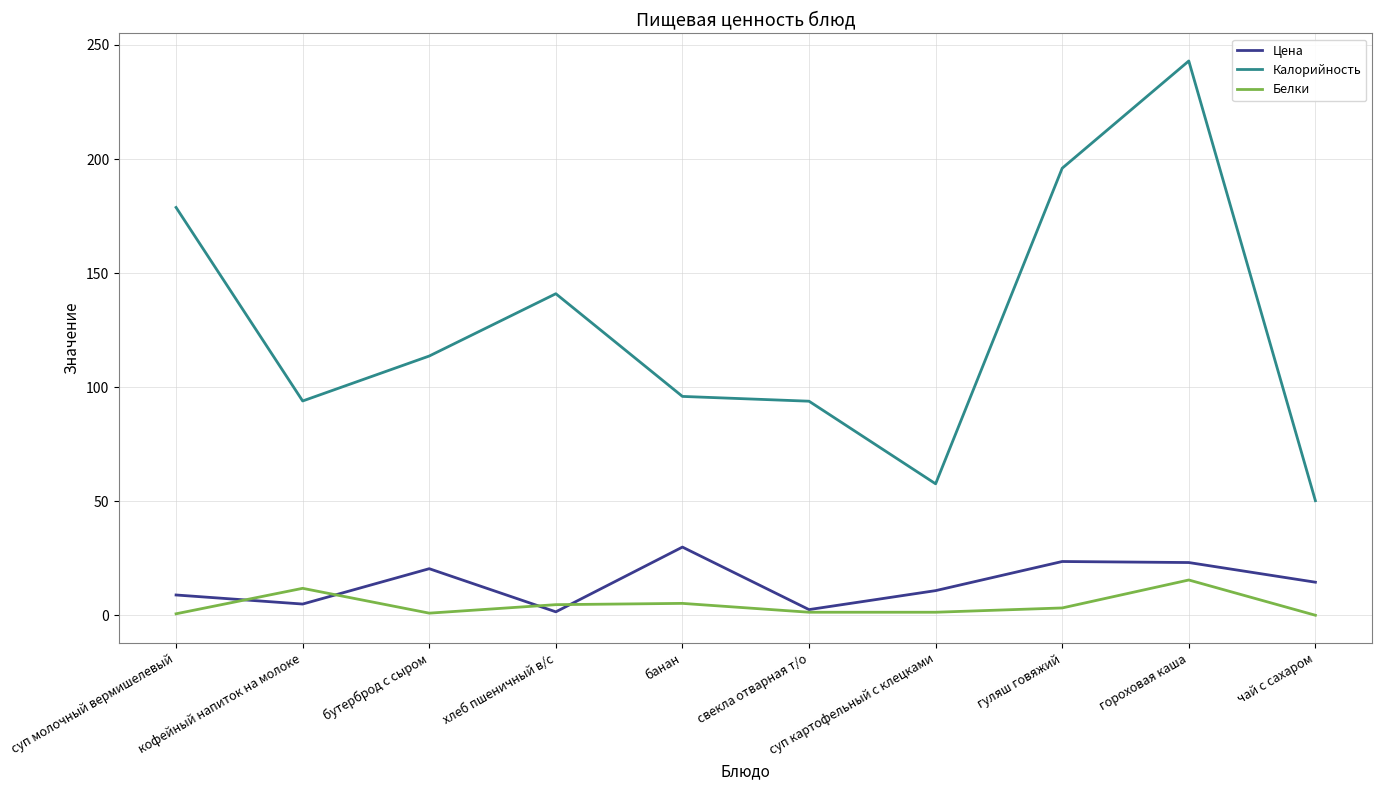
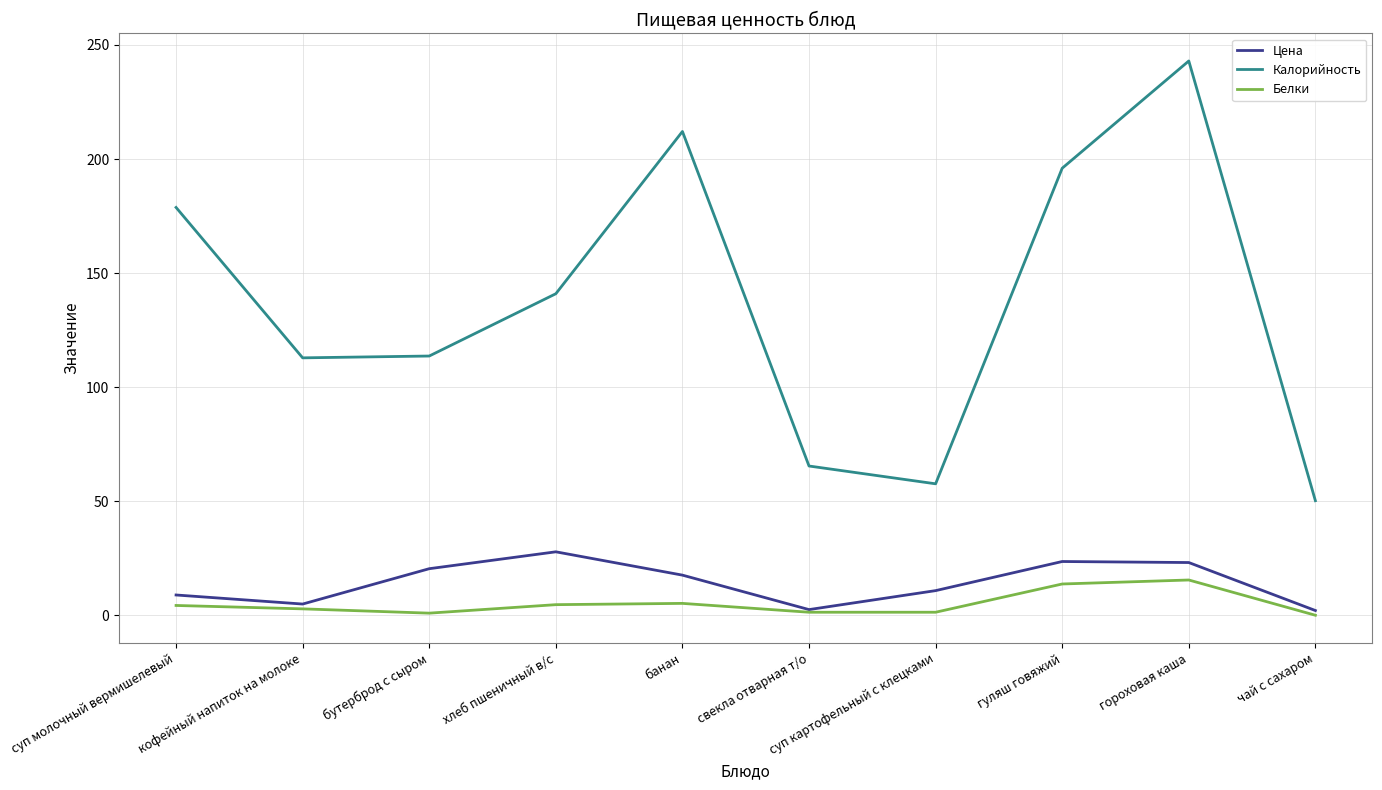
Белки, суп молочный вермишелевый: 1 -> 4
Калорийность, кофейный напиток на молоке: 94 -> 113
Белки, кофейный напиток на молоке: 12 -> 3
Цена, хлеб пшеничный в/с: 2 -> 28
Цена, банан: 30 -> 18
Калорийность, банан: 96 -> 212
Калорийность, свекла отварная т/о: 94 -> 66
Белки, гуляш говяжий: 3 -> 14
Цена, чай с сахаром: 15 -> 2
